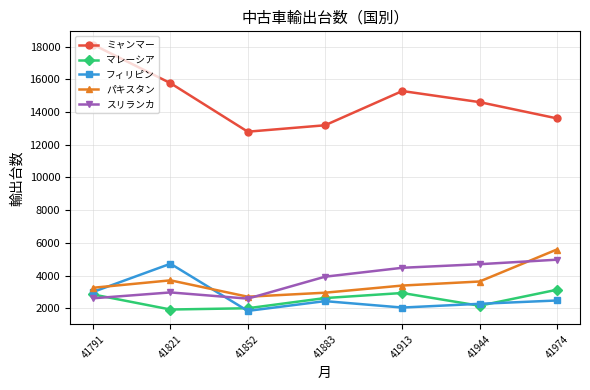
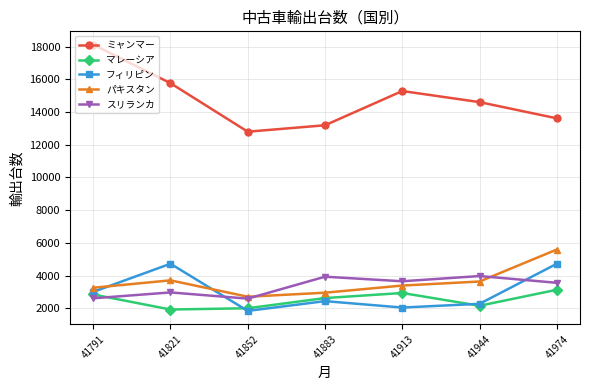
スリランカ, 41913: 4500 -> 3700
スリランカ, 41944: 4700 -> 4000
フィリピン, 41974: 2500 -> 4700
スリランカ, 41974: 5000 -> 3600
